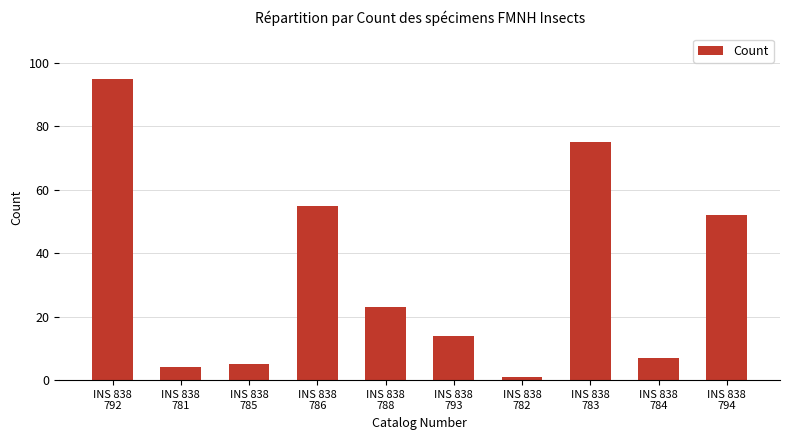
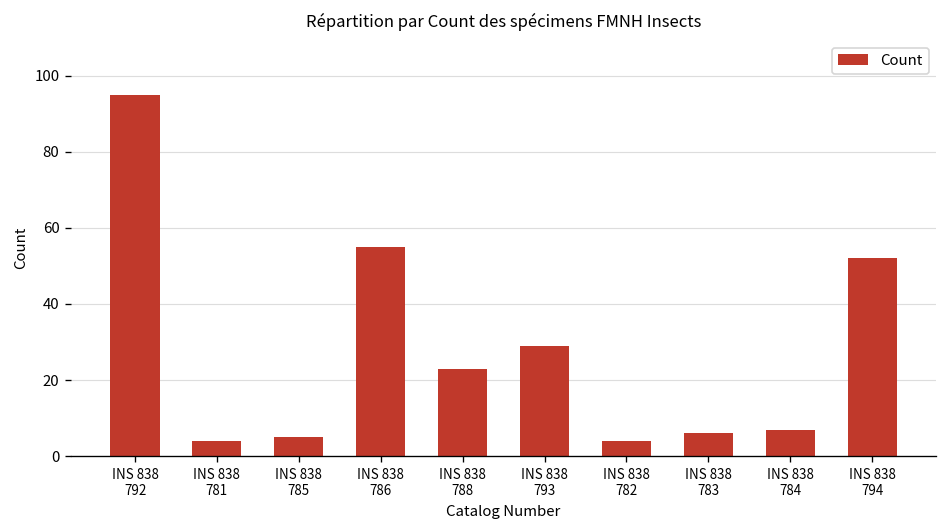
INS 838 793: 14 -> 29
INS 838 782: 1 -> 4
INS 838 783: 75 -> 6
